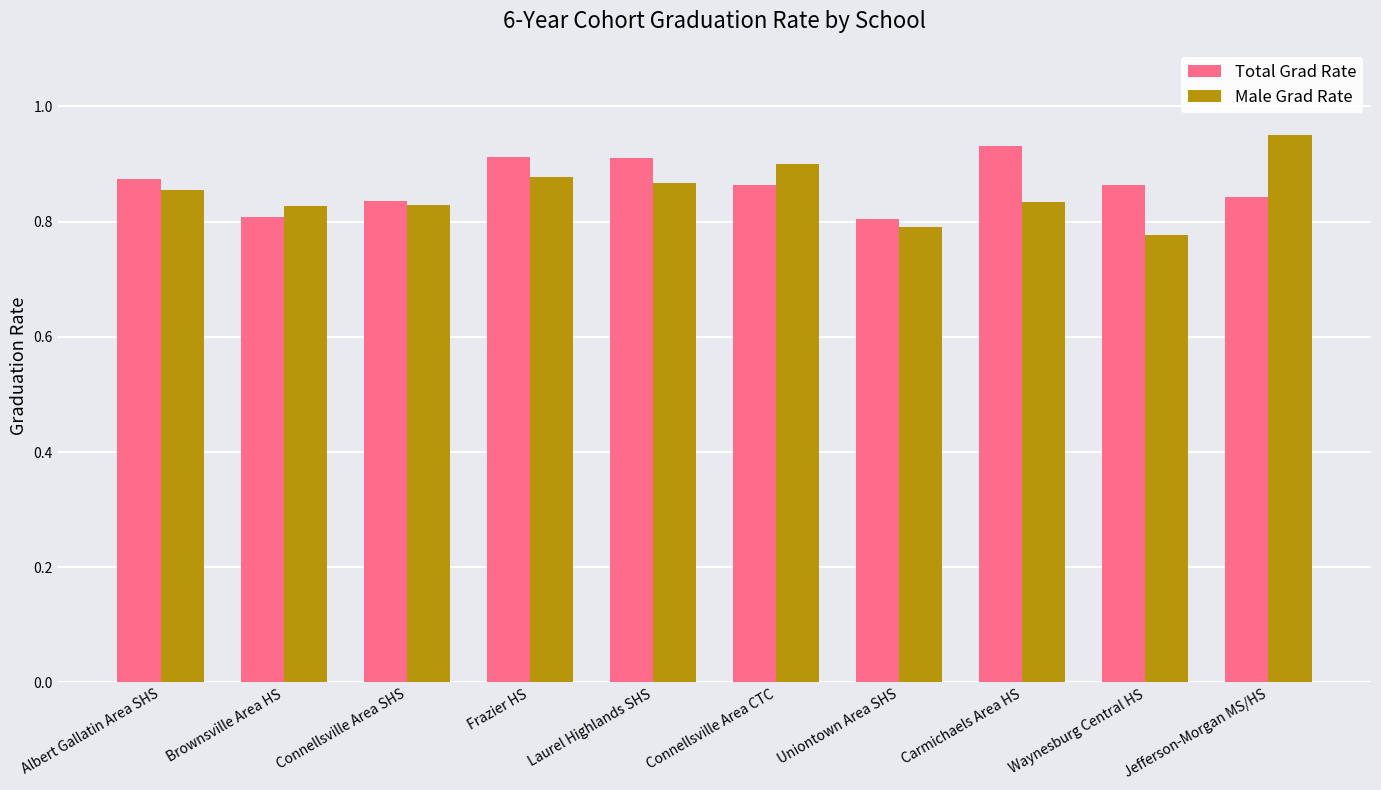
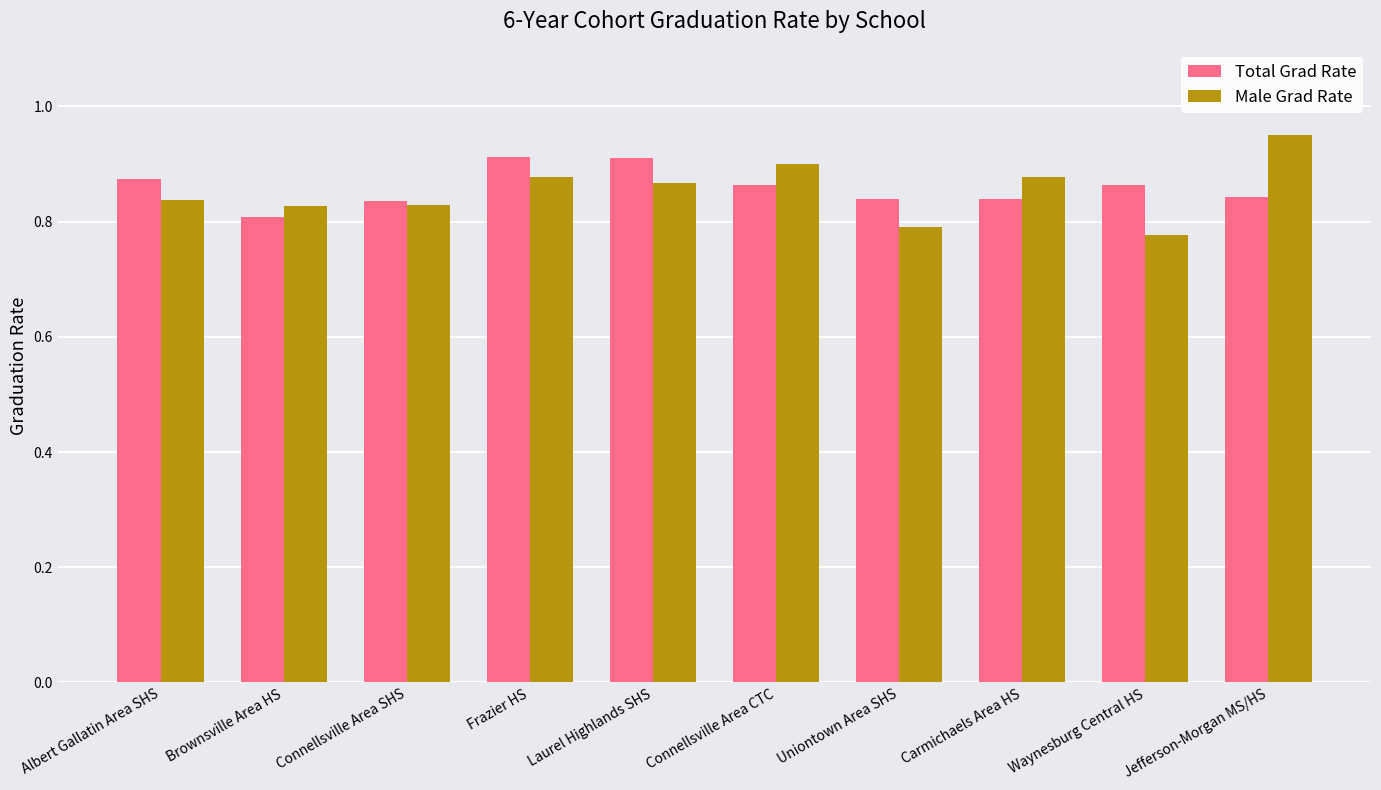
Male Grad Rate, Albert Gallatin Area SHS: 0.85 -> 0.84
Total Grad Rate, Uniontown Area SHS: 0.80 -> 0.84
Total Grad Rate, Carmichaels Area HS: 0.93 -> 0.84
Male Grad Rate, Carmichaels Area HS: 0.83 -> 0.88
